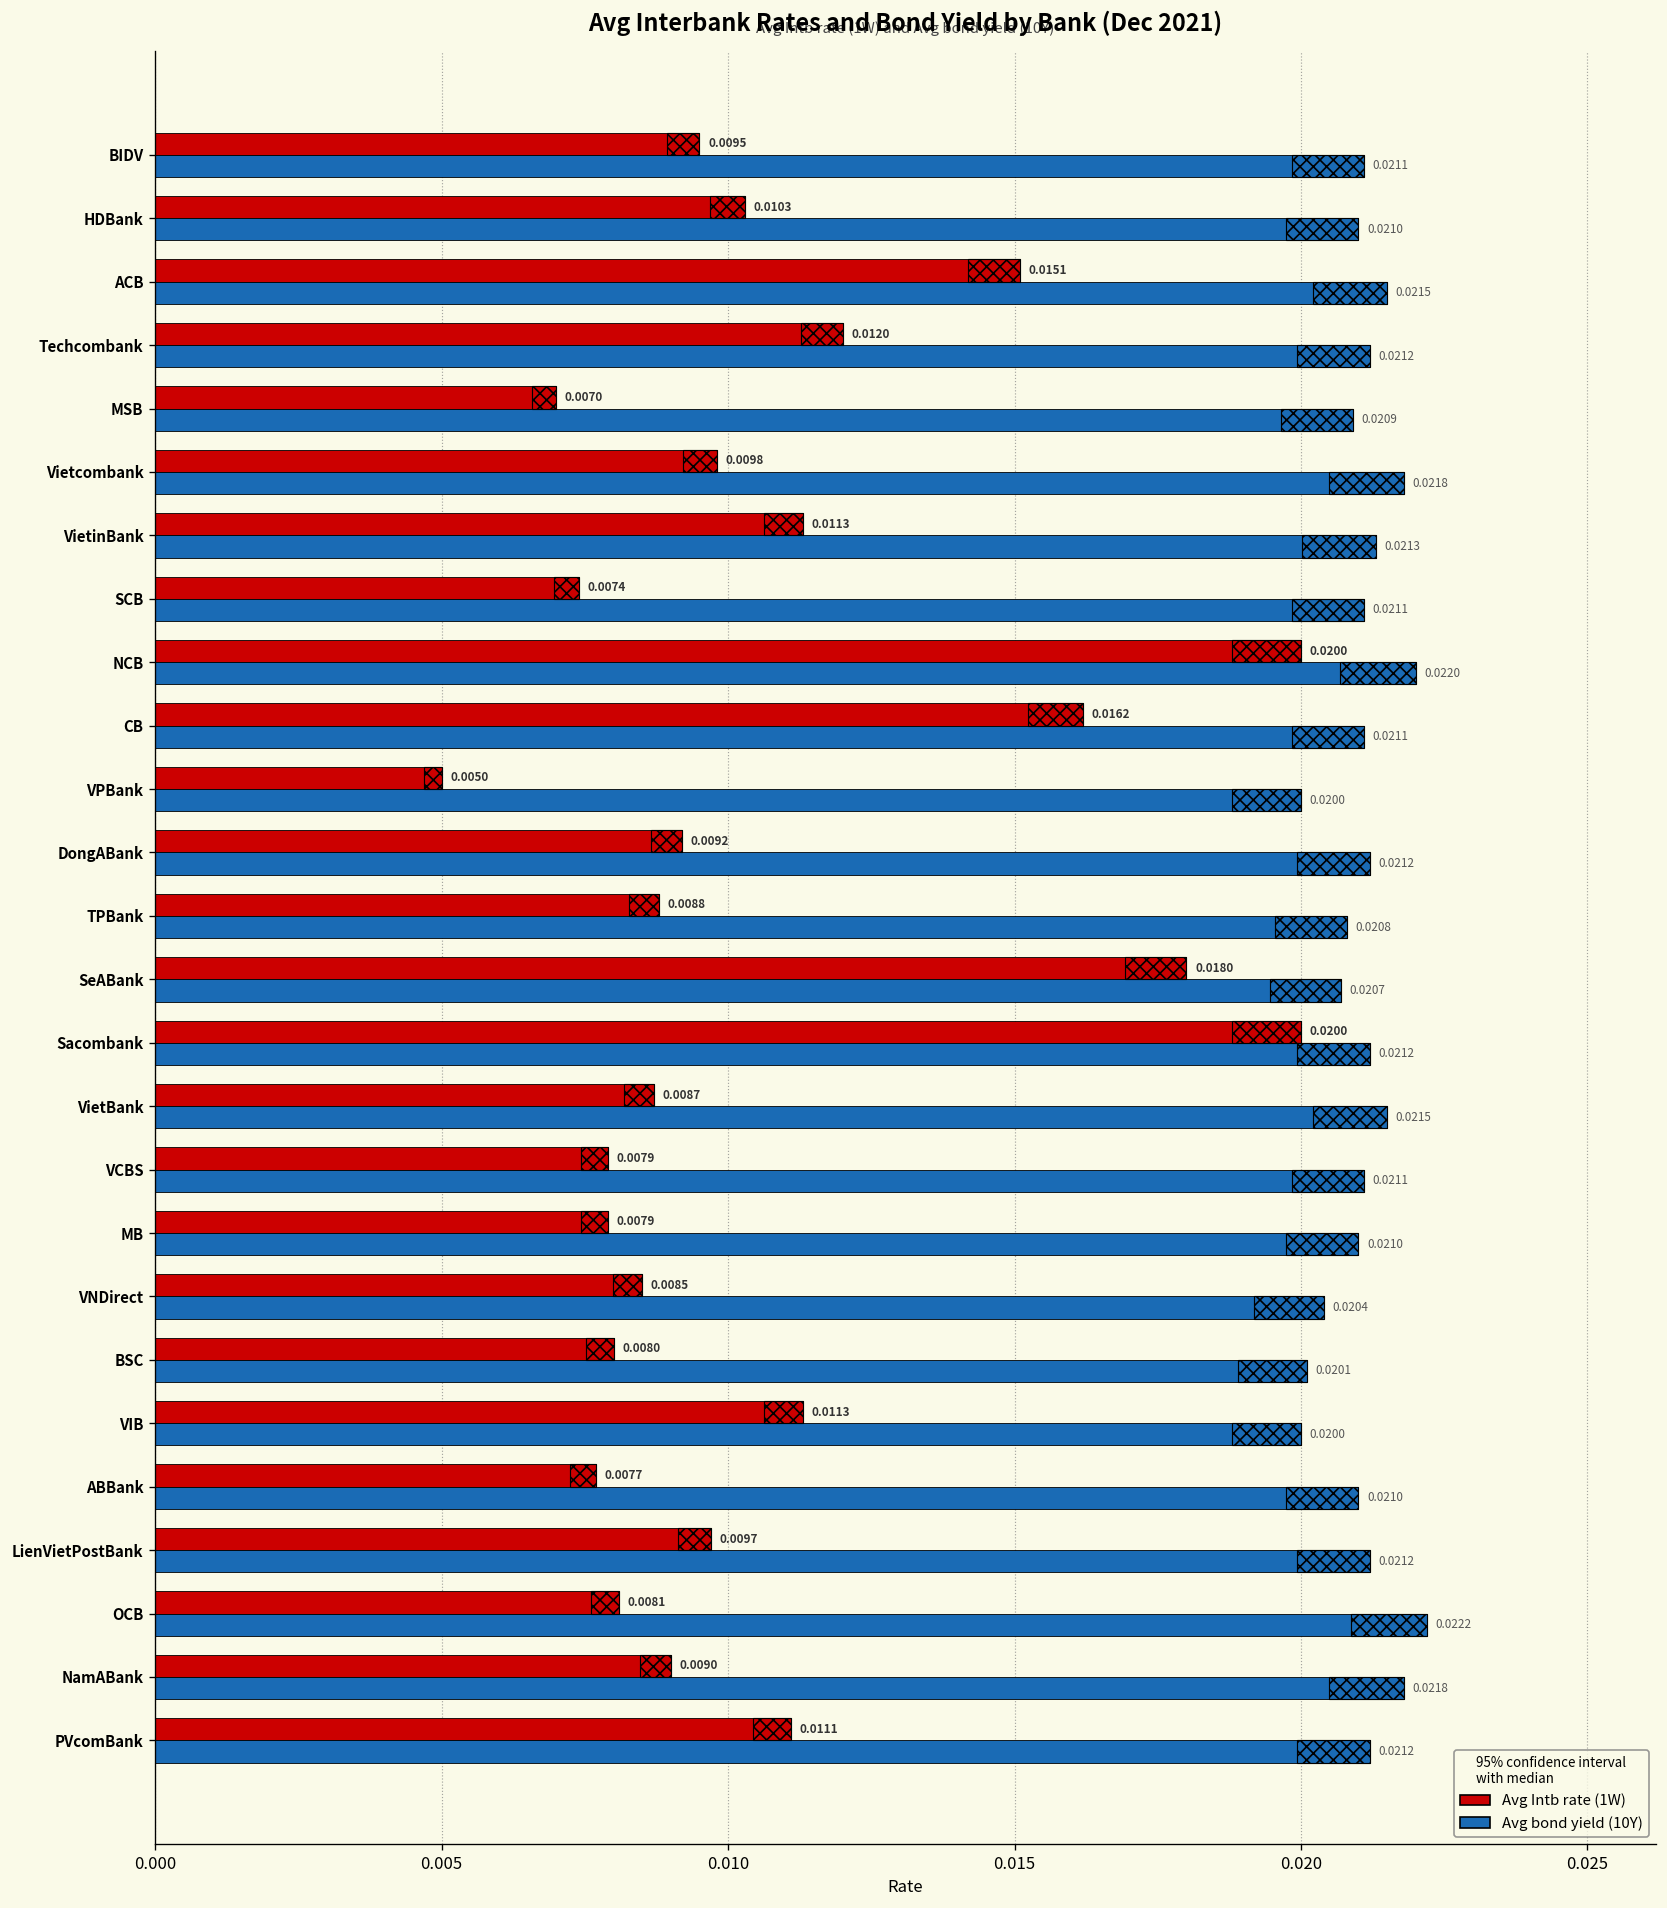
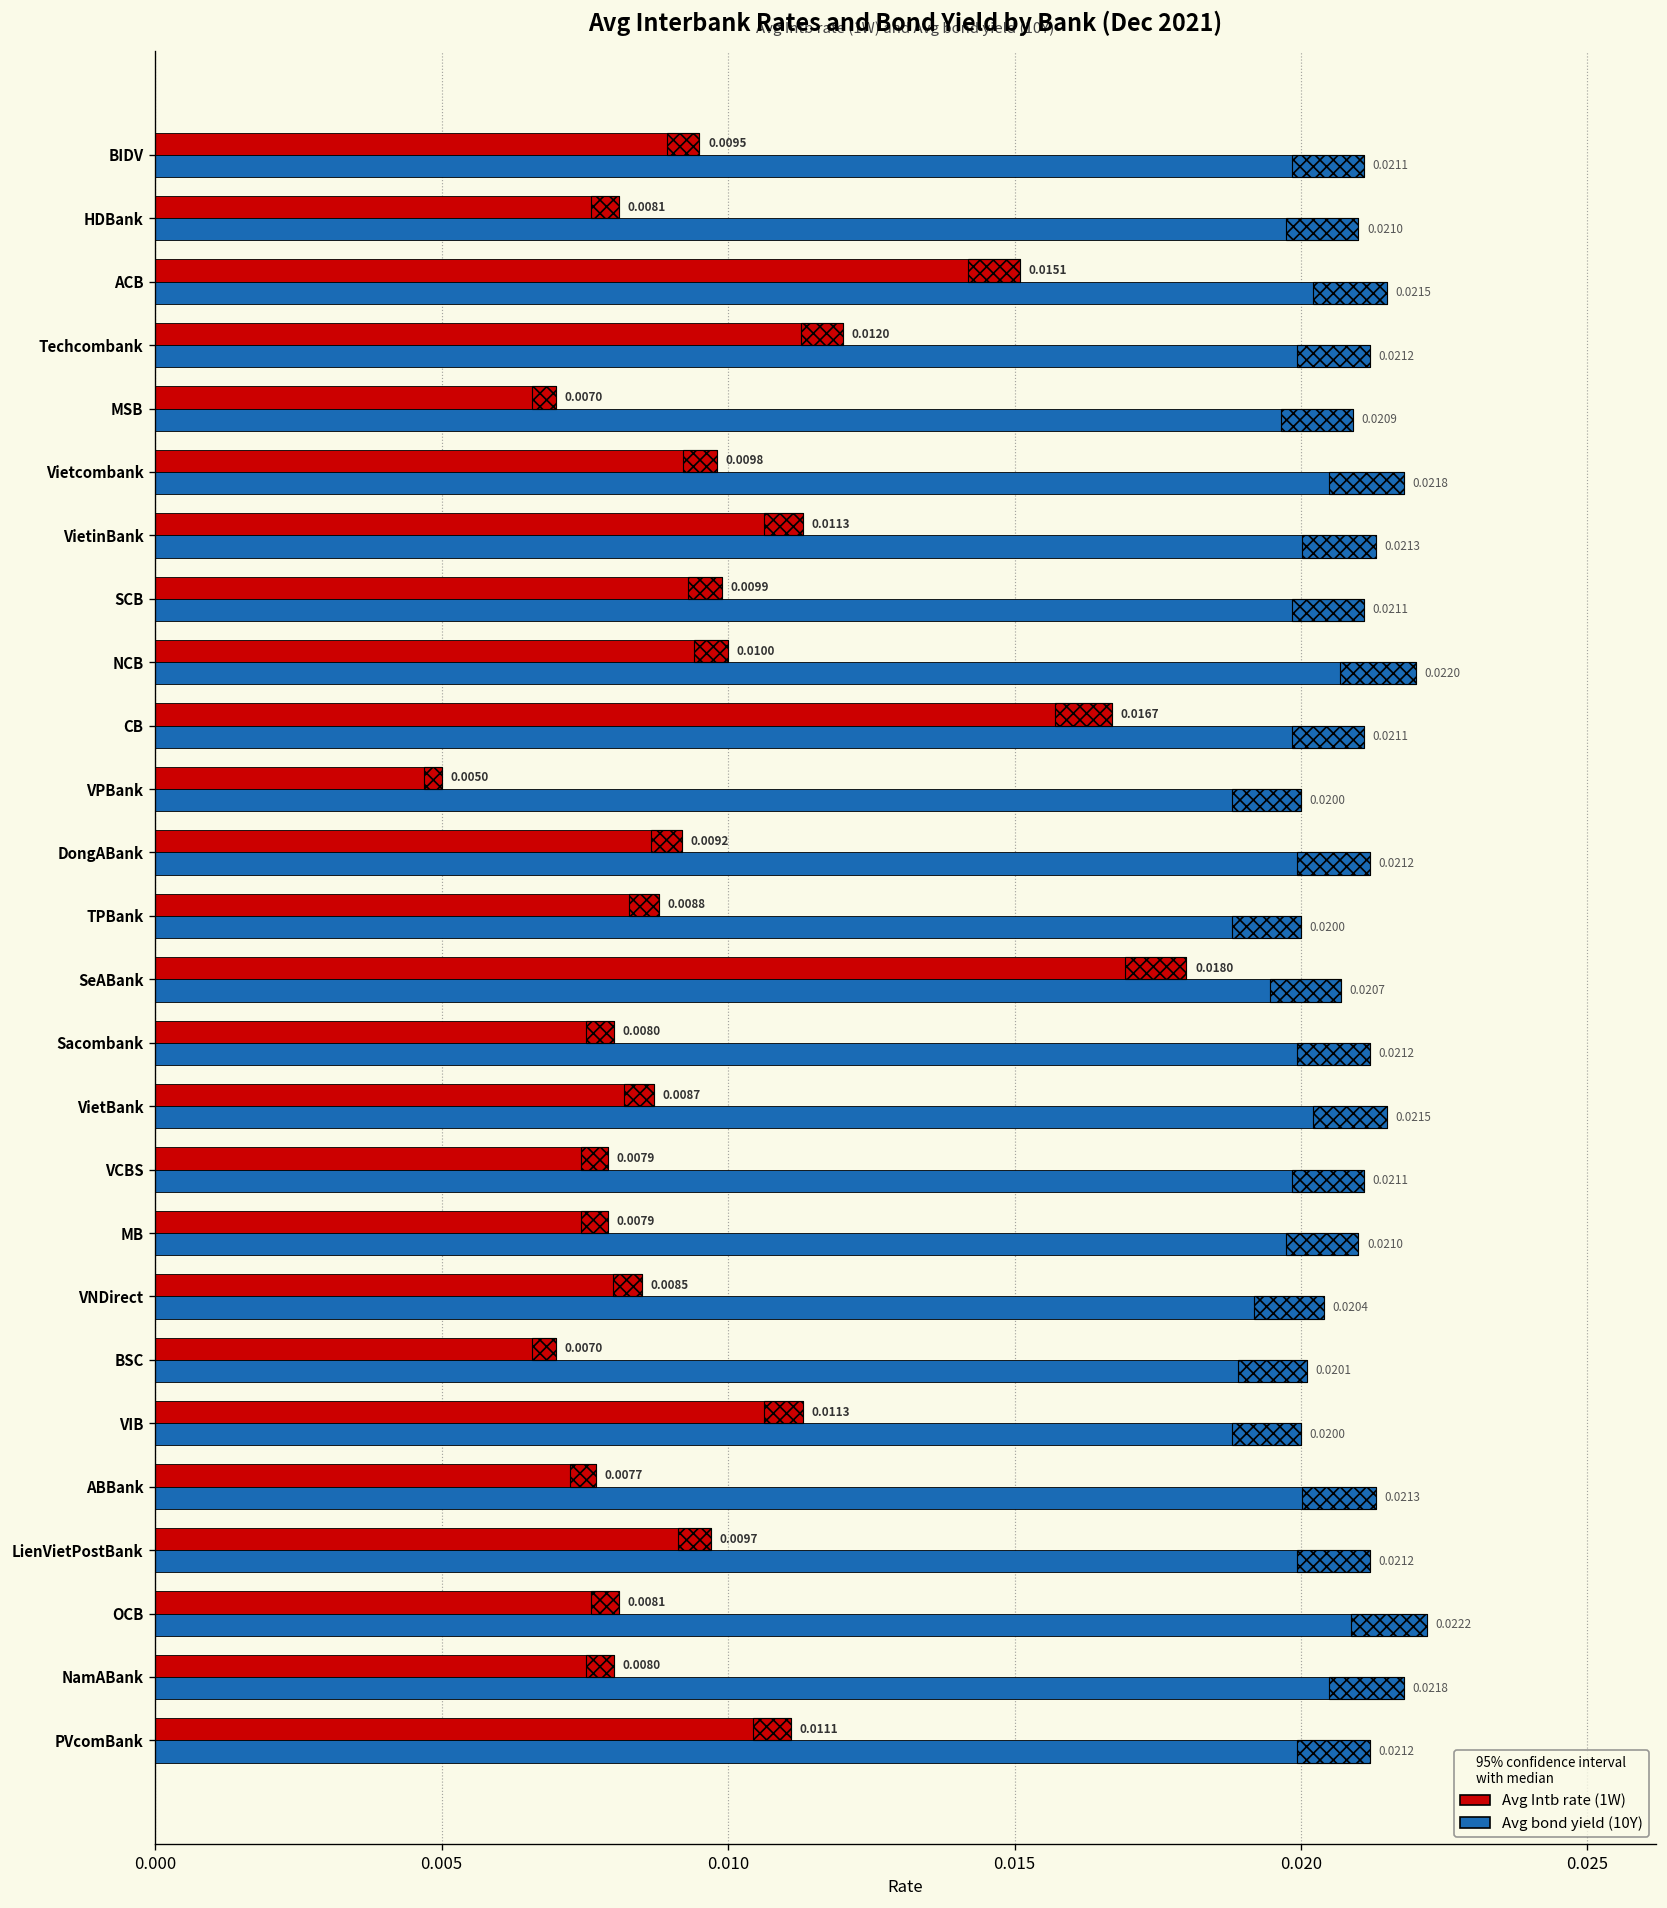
Avg Intb rate (1W), HDBank: 0.0103 -> 0.0081
Avg Intb rate (1W), SCB: 0.0074 -> 0.0099
Avg Intb rate (1W), NCB: 0.0200 -> 0.0100
Avg Intb rate (1W), CB: 0.0162 -> 0.0167
Avg bond yield (10Y), TPBank: 0.0208 -> 0.0200
Avg Intb rate (1W), Sacombank: 0.0200 -> 0.0080
Avg Intb rate (1W), BSC: 0.0080 -> 0.0070
Avg bond yield (10Y), ABBank: 0.0210 -> 0.0213
Avg Intb rate (1W), NamABank: 0.0090 -> 0.0080
